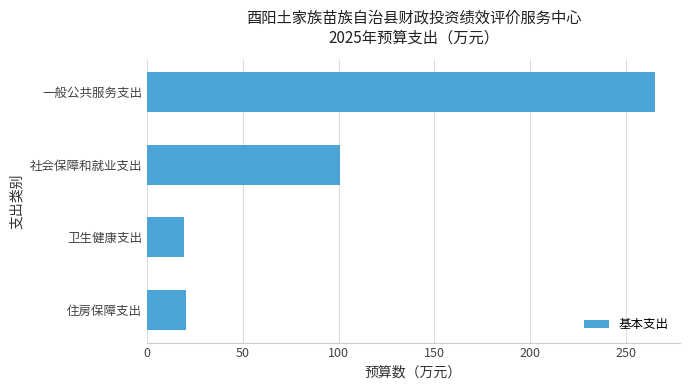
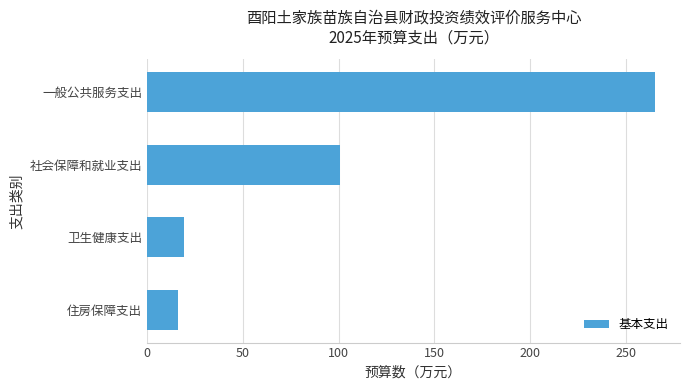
住房保障支出: 21 -> 16
